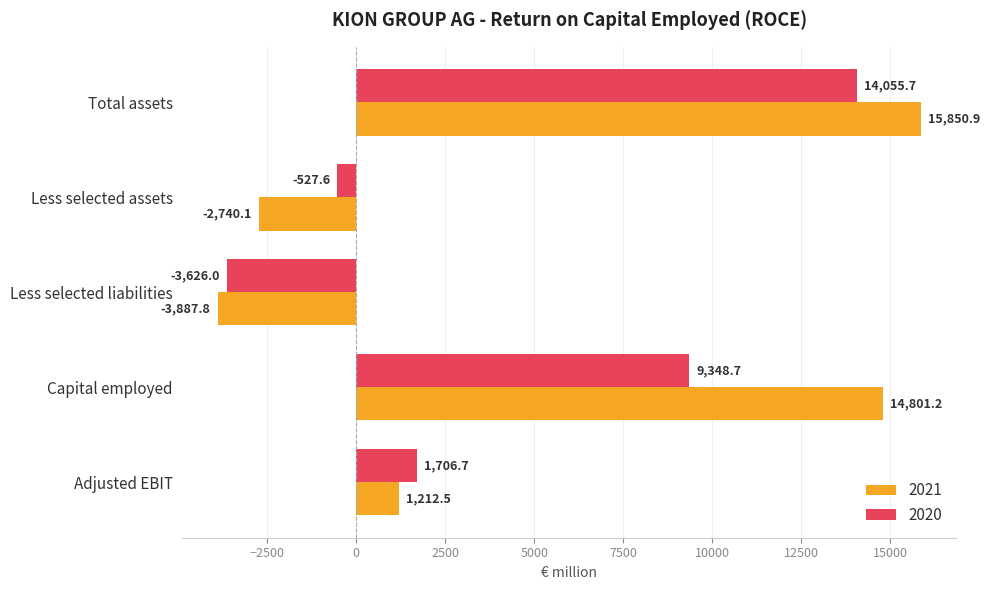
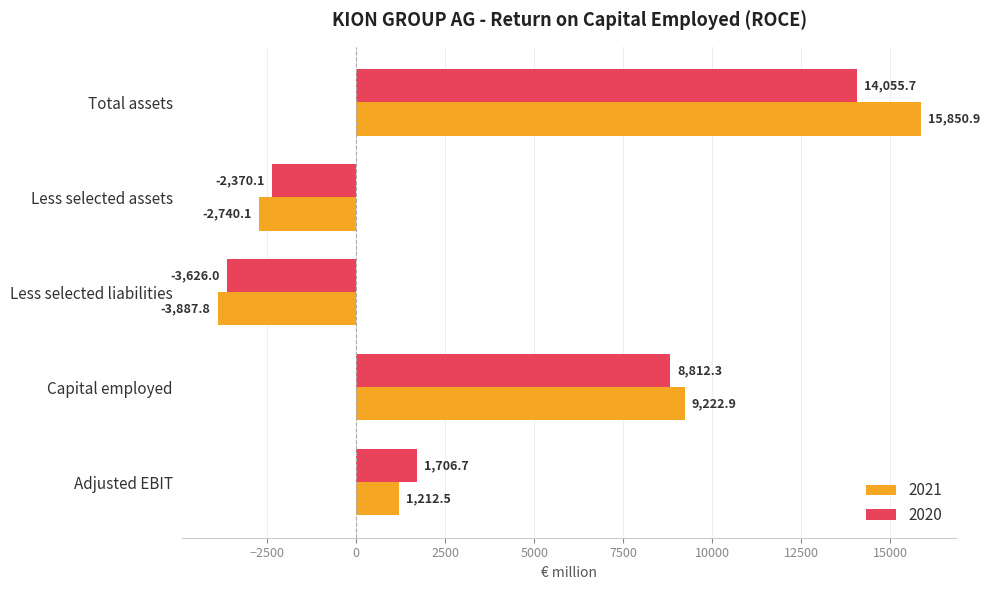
2020, Less selected assets: -527.6 -> -2,370.1
2020, Capital employed: 9,348.7 -> 8,812.3
2021, Capital employed: 14,801.2 -> 9,222.9
